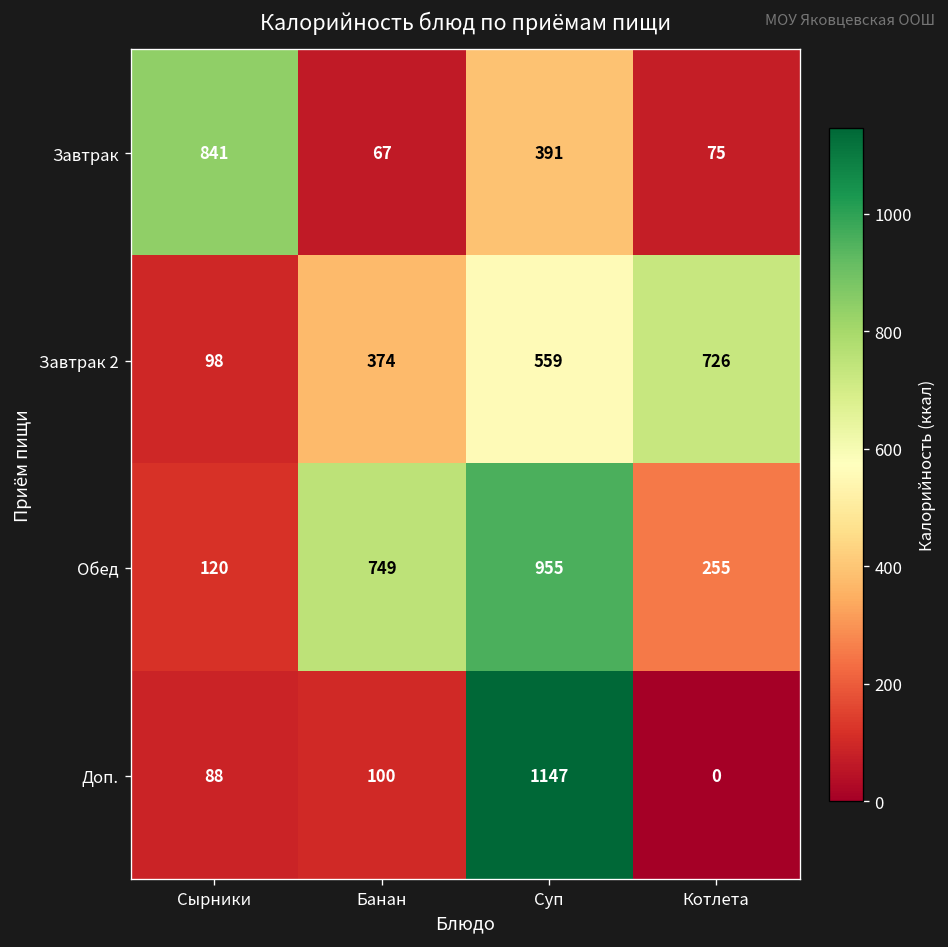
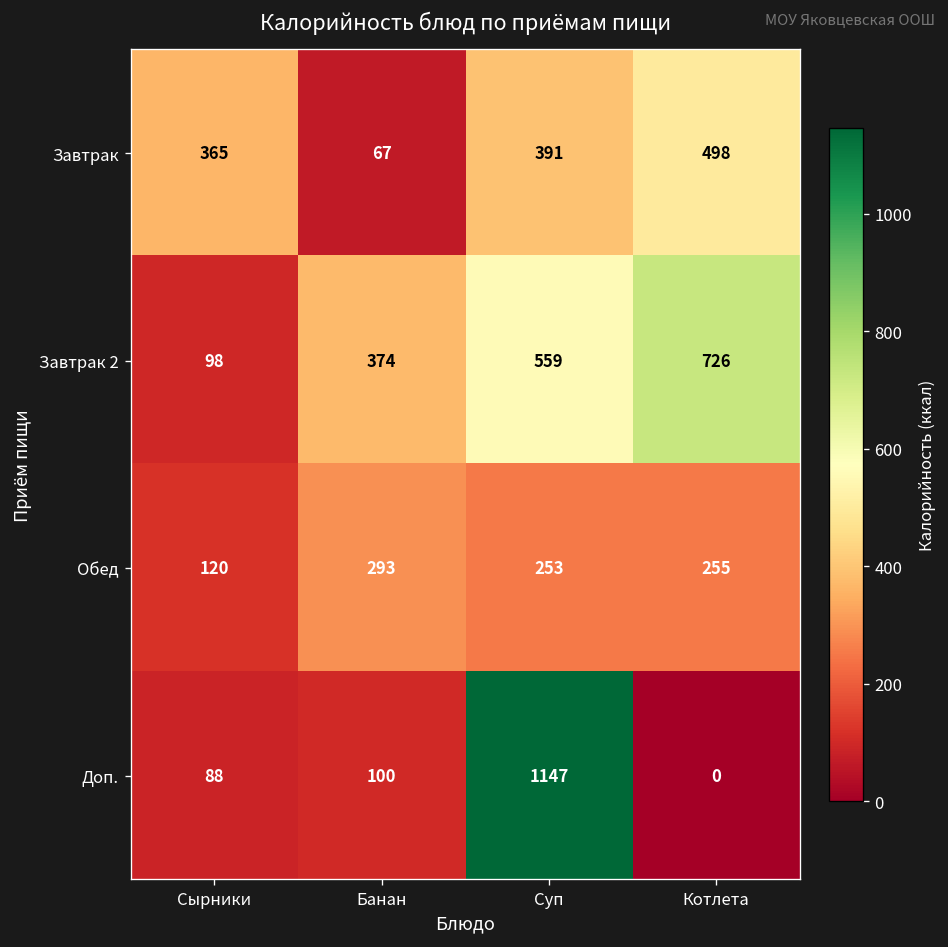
Завтрак, Сырники: 841 -> 365
Завтрак, Котлета: 75 -> 498
Обед, Банан: 749 -> 293
Обед, Суп: 955 -> 253
